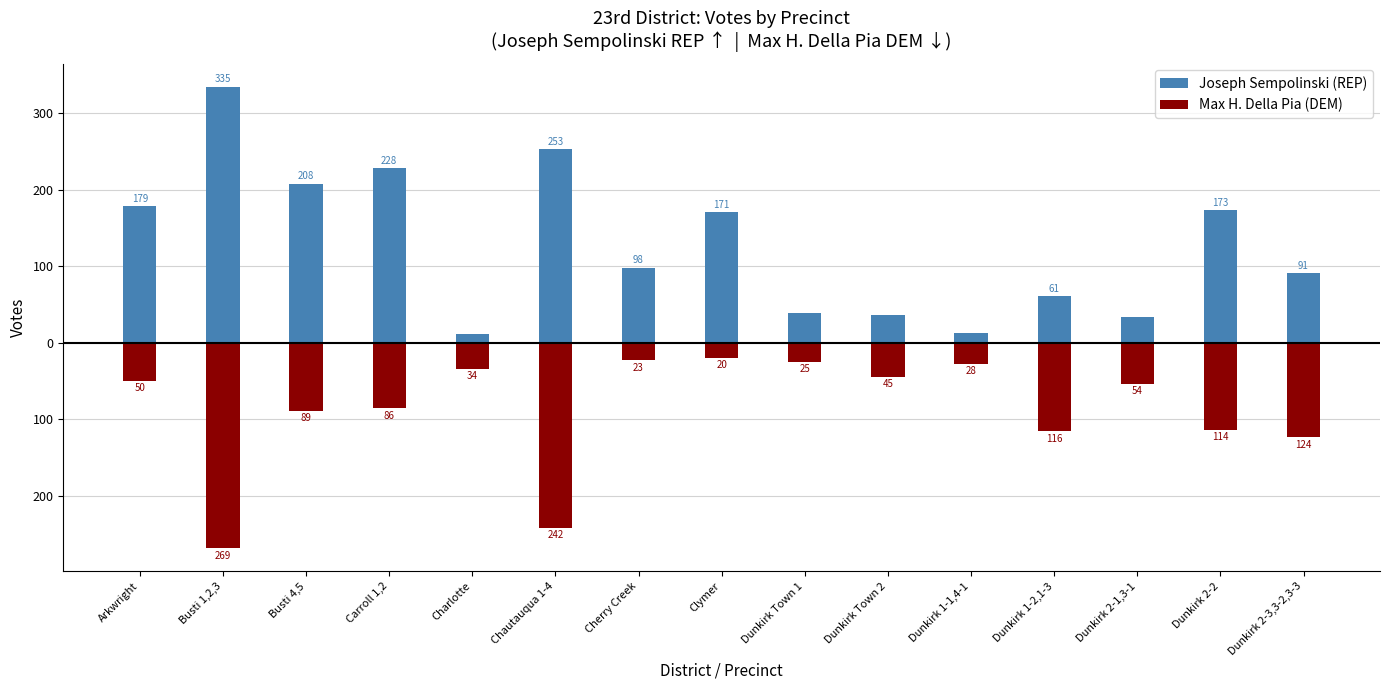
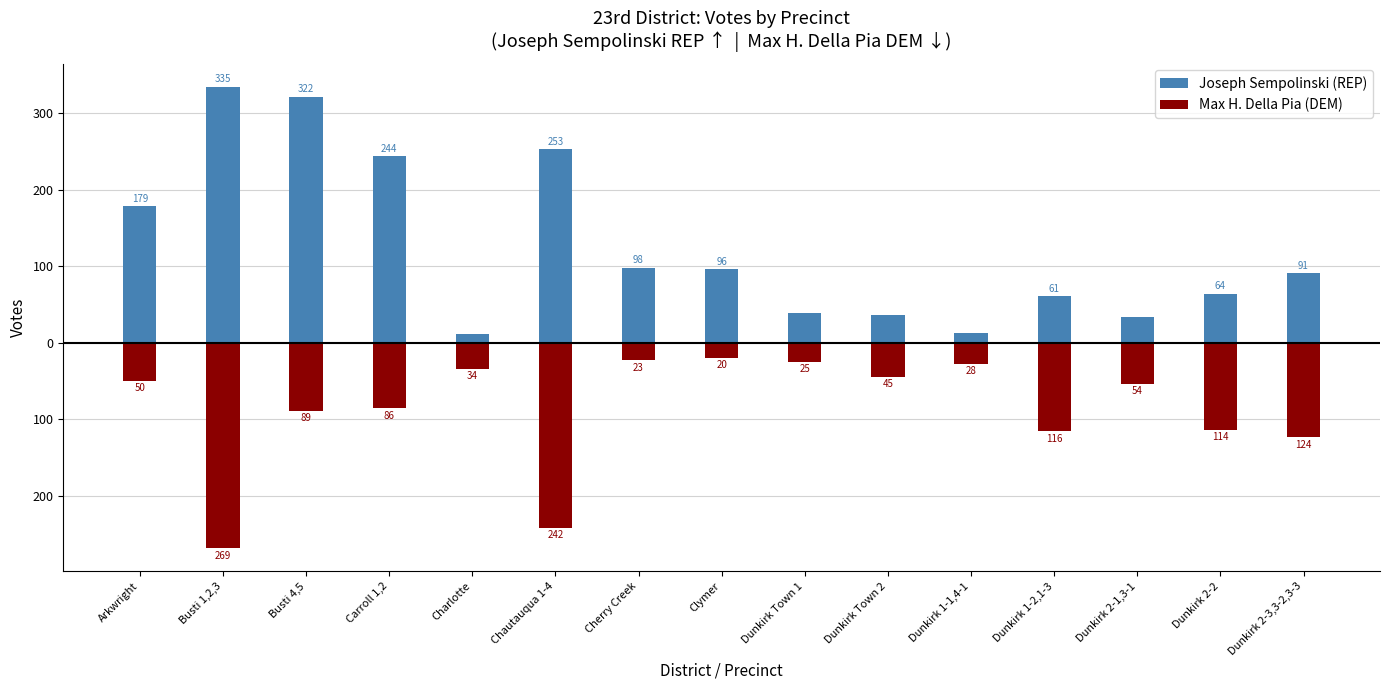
Joseph Sempolinski (REP), Busti 4,5: 208 -> 322
Joseph Sempolinski (REP), Carroll 1,2: 228 -> 244
Joseph Sempolinski (REP), Clymer: 171 -> 96
Joseph Sempolinski (REP), Dunkirk 2-2: 173 -> 64
